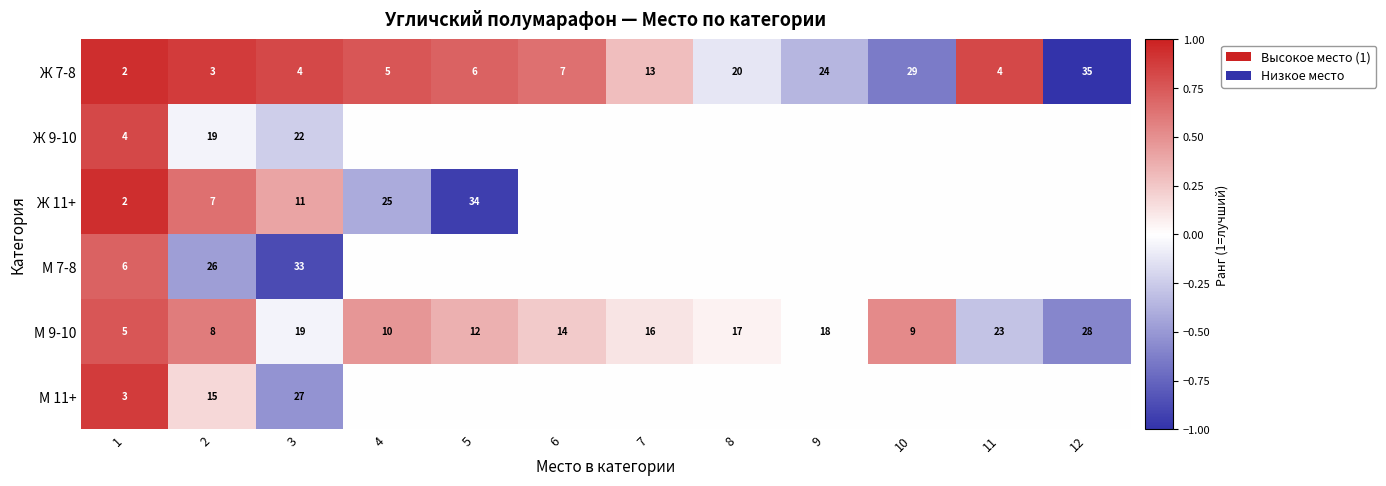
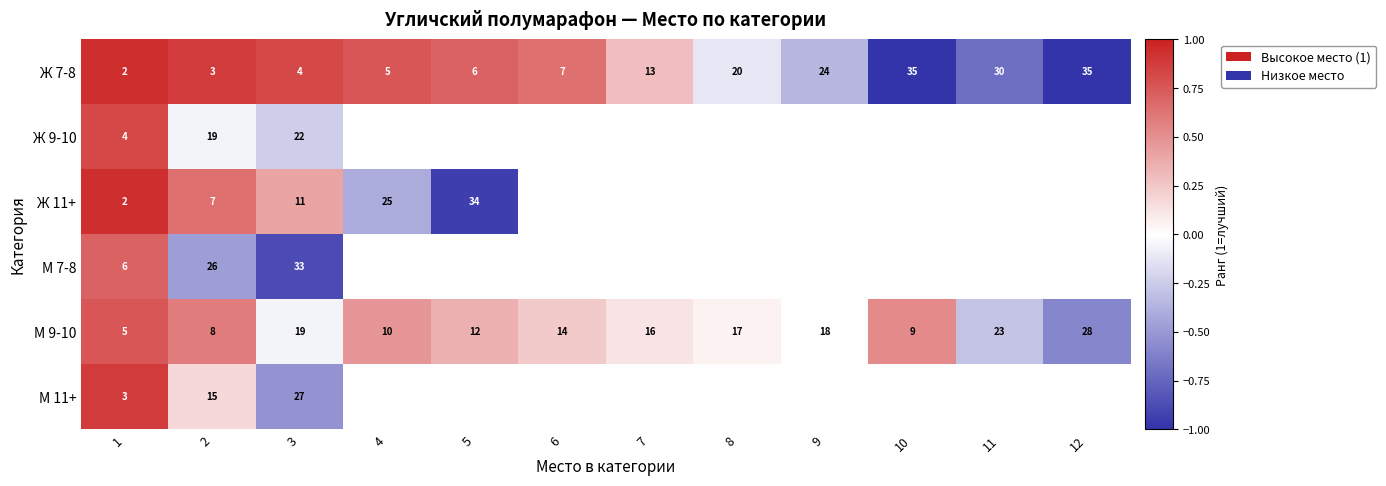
Ж 7-8, 10: 29 -> 35
Ж 7-8, 11: 4 -> 30
